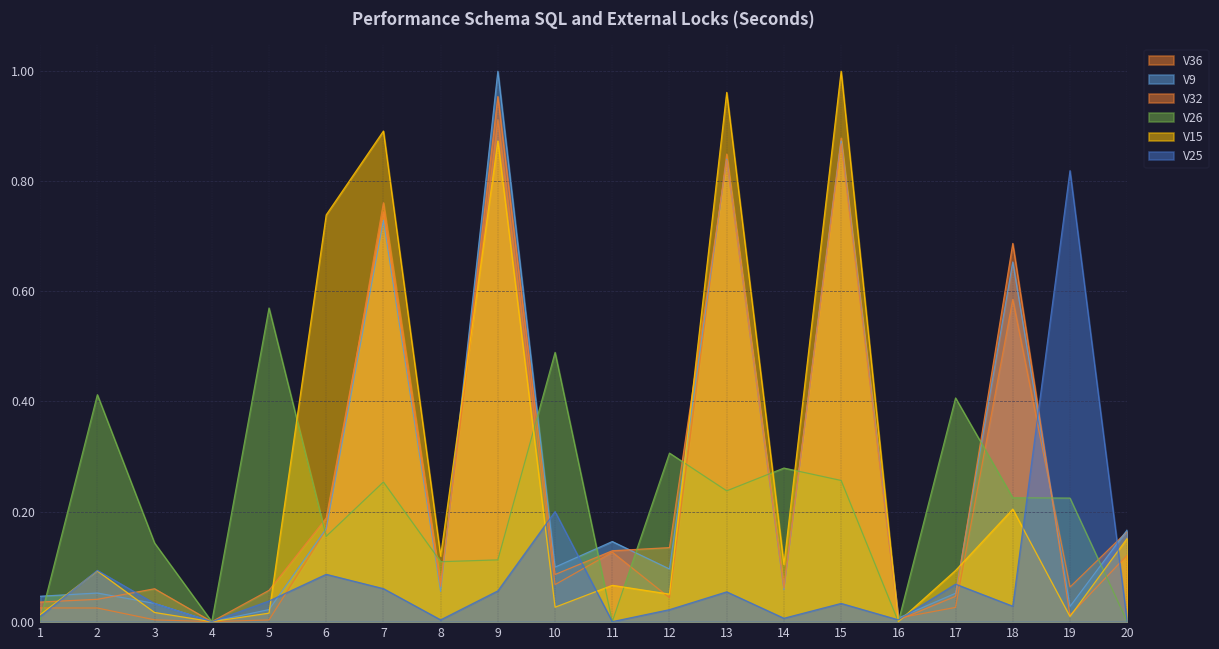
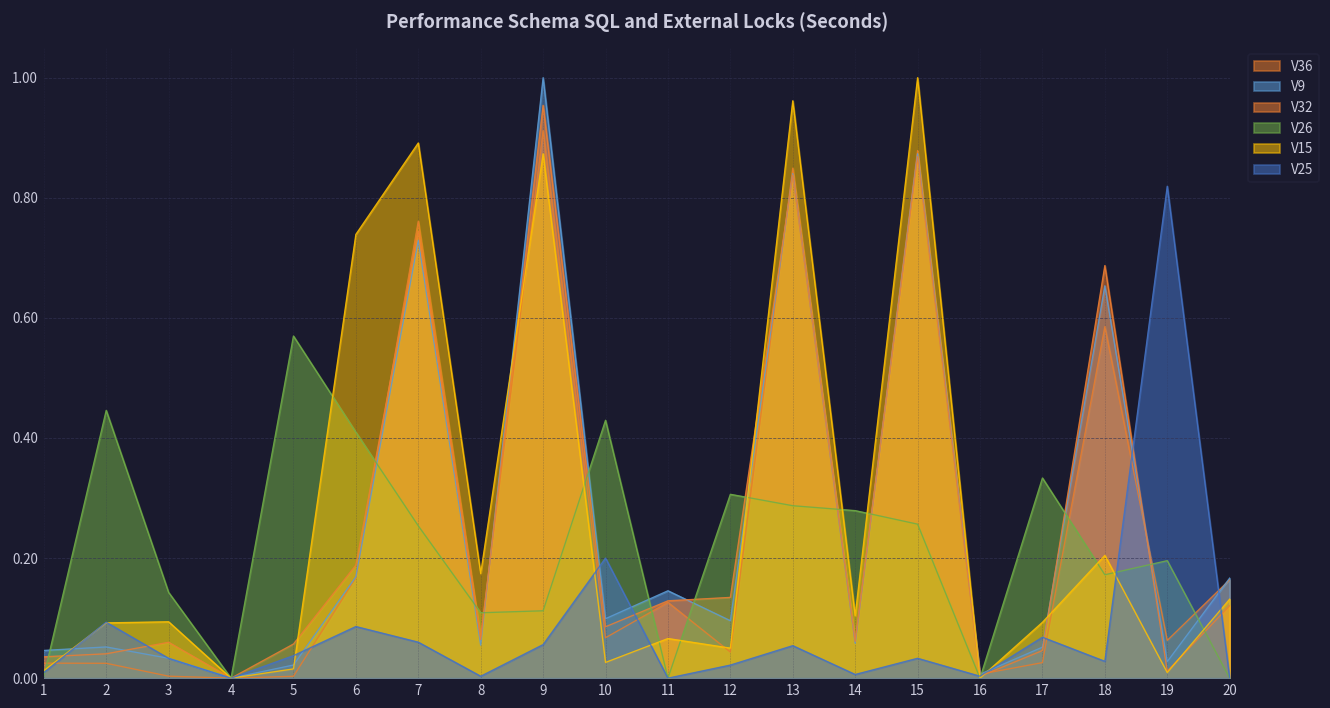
V26, 2: 0.41 -> 0.45
V15, 3: 0.02 -> 0.09
V26, 6: 0.15 -> 0.41
V15, 8: 0.12 -> 0.17
V26, 10: 0.49 -> 0.43
V26, 13: 0.24 -> 0.29
V26, 17: 0.41 -> 0.33
V26, 18: 0.23 -> 0.17
V26, 19: 0.22 -> 0.20
V15, 20: 0.15 -> 0.13
